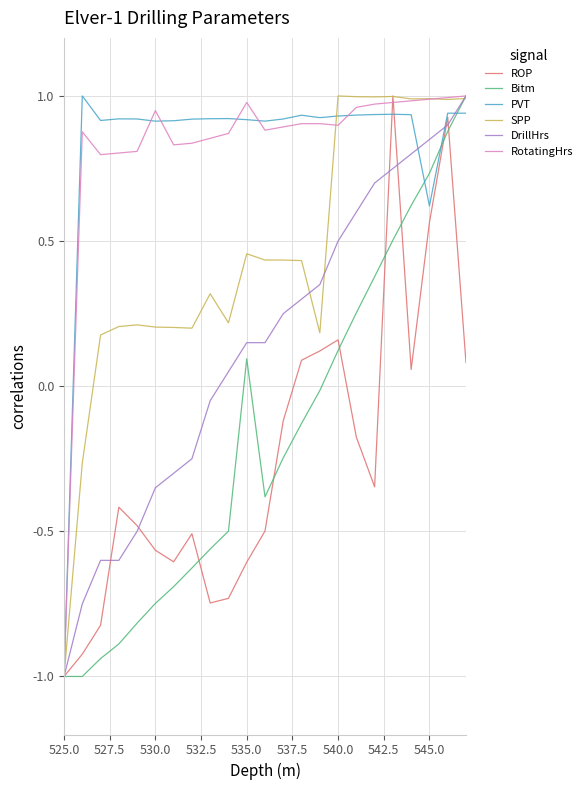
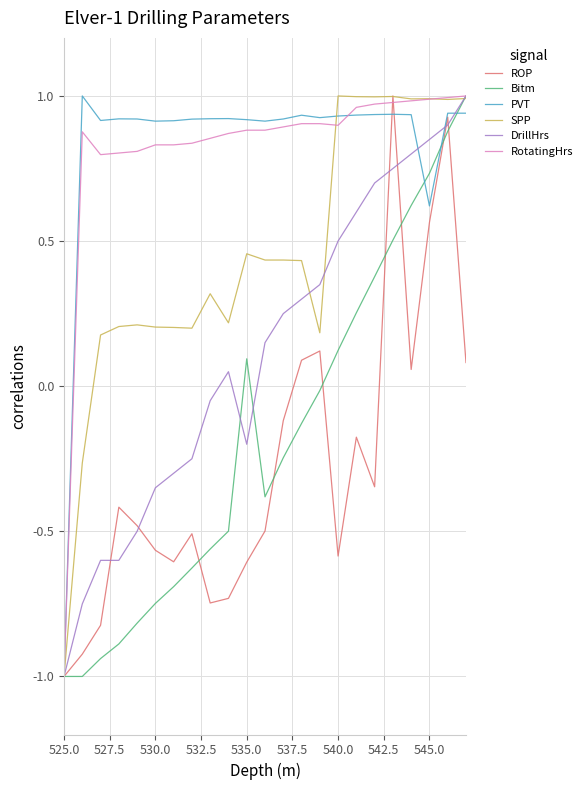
RotatingHrs, 530.0: 0.95 -> 0.83
DrillHrs, 535.0: 0.15 -> -0.20
RotatingHrs, 535.0: 0.98 -> 0.88
ROP, 540.0: 0.16 -> -0.59
